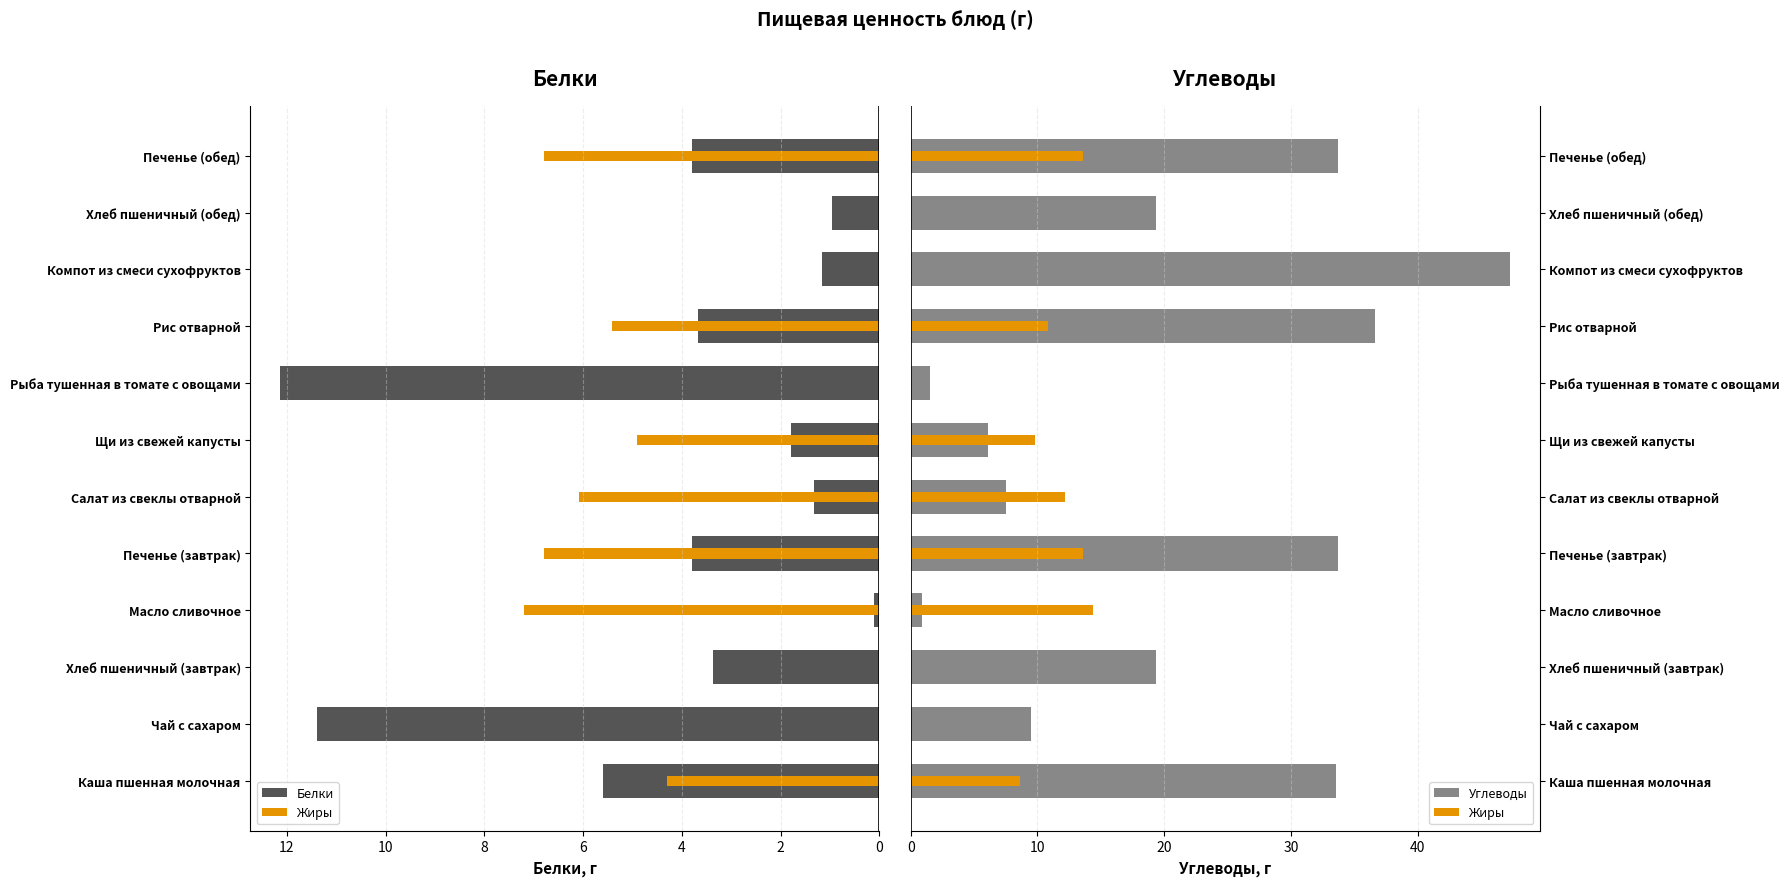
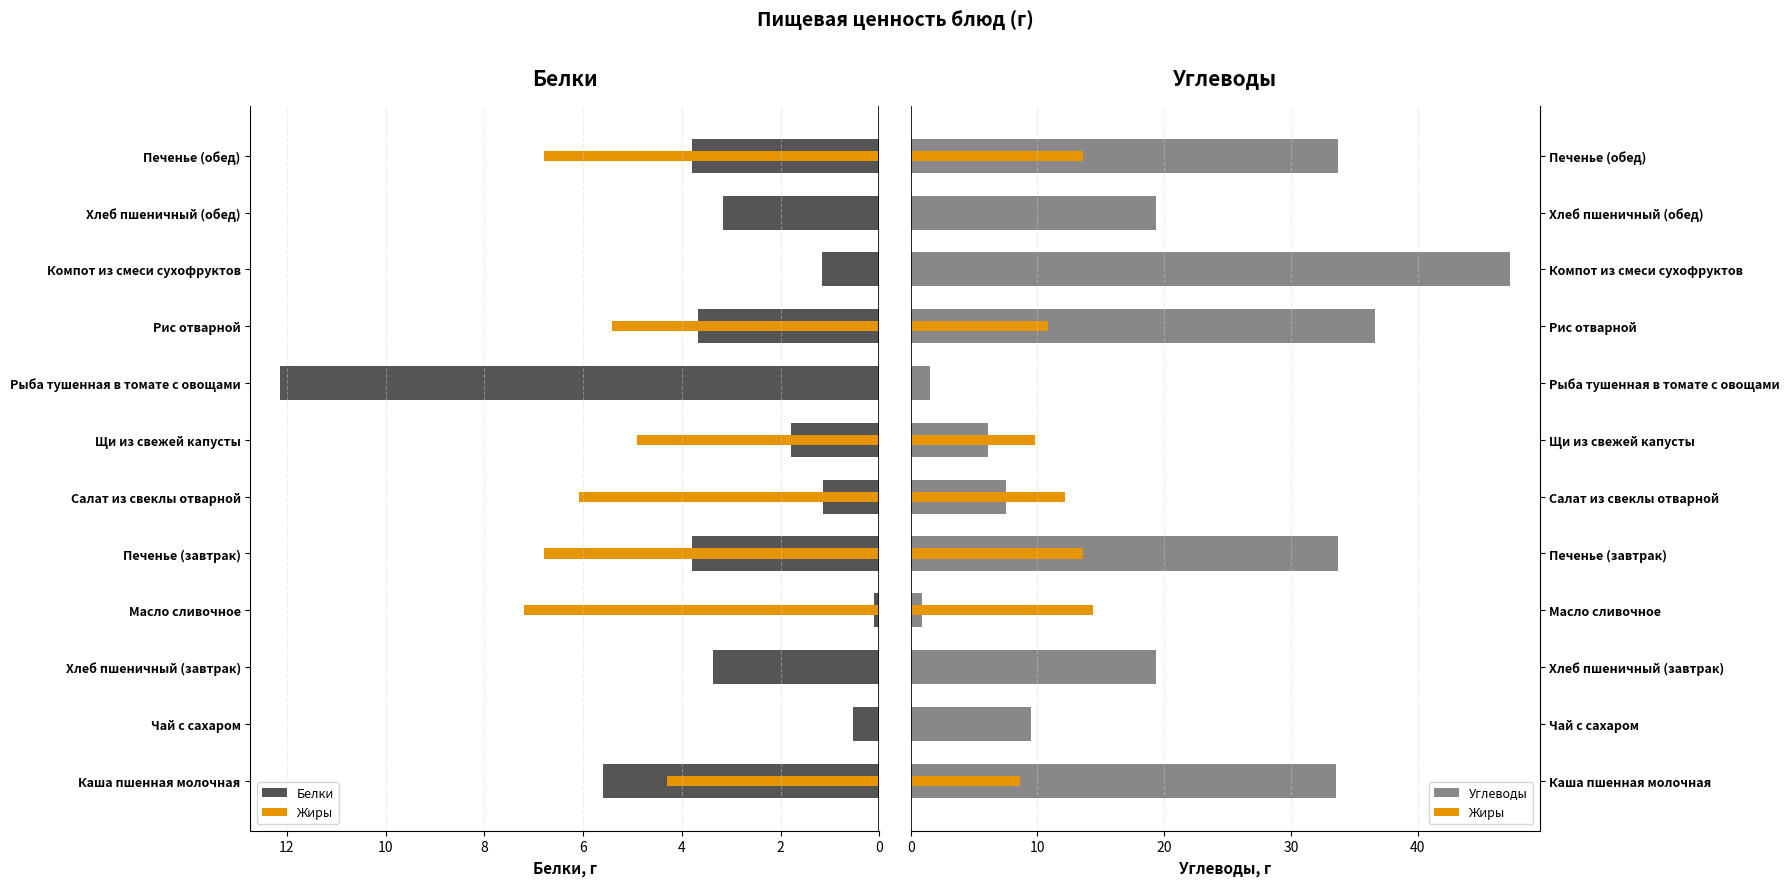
Белки, Белки, Хлеб пшеничный (обед): 1.0 -> 3.2
Белки, Белки, Салат из свеклы отварной: 1.3 -> 1.2
Белки, Белки, Чай с сахаром: 11.4 -> 0.5
